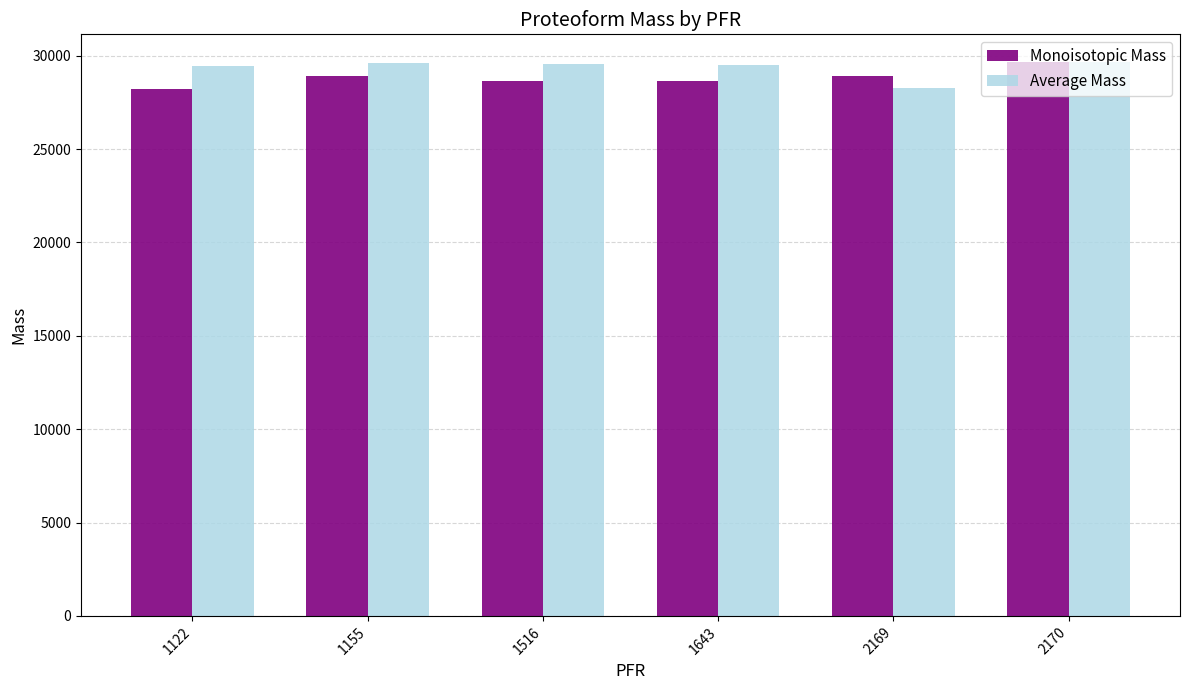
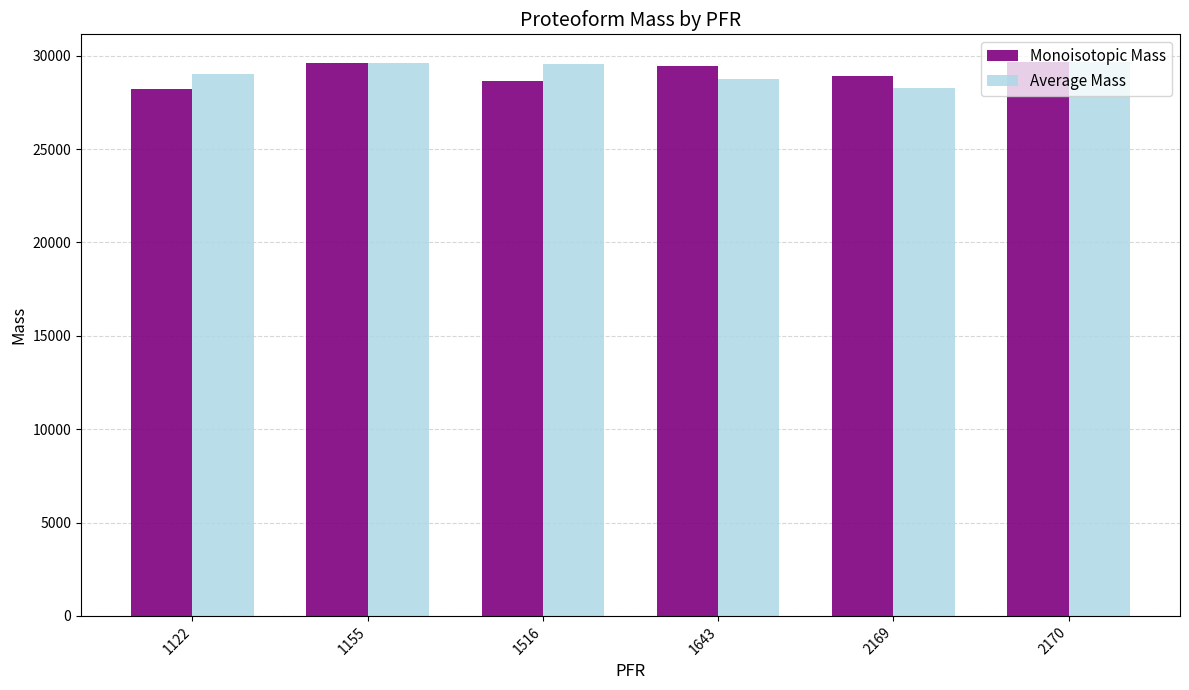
Average Mass, 1122: 29400 -> 29000
Monoisotopic Mass, 1155: 28900 -> 29600
Monoisotopic Mass, 1643: 28700 -> 29500
Average Mass, 1643: 29500 -> 28700
